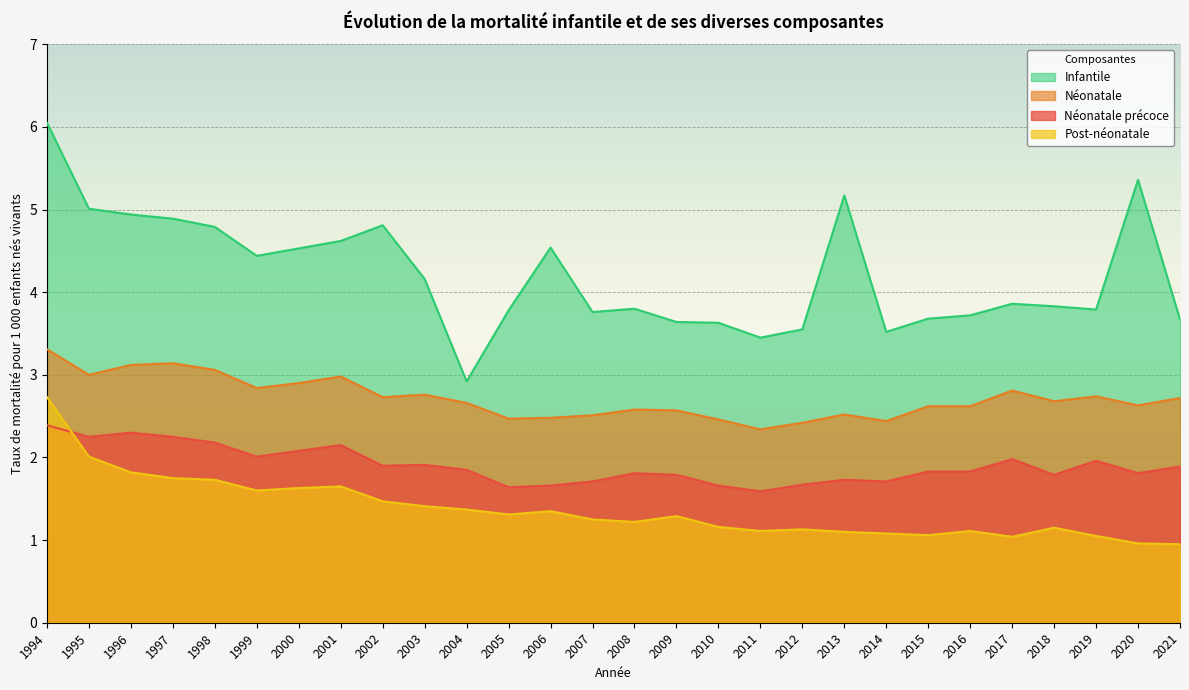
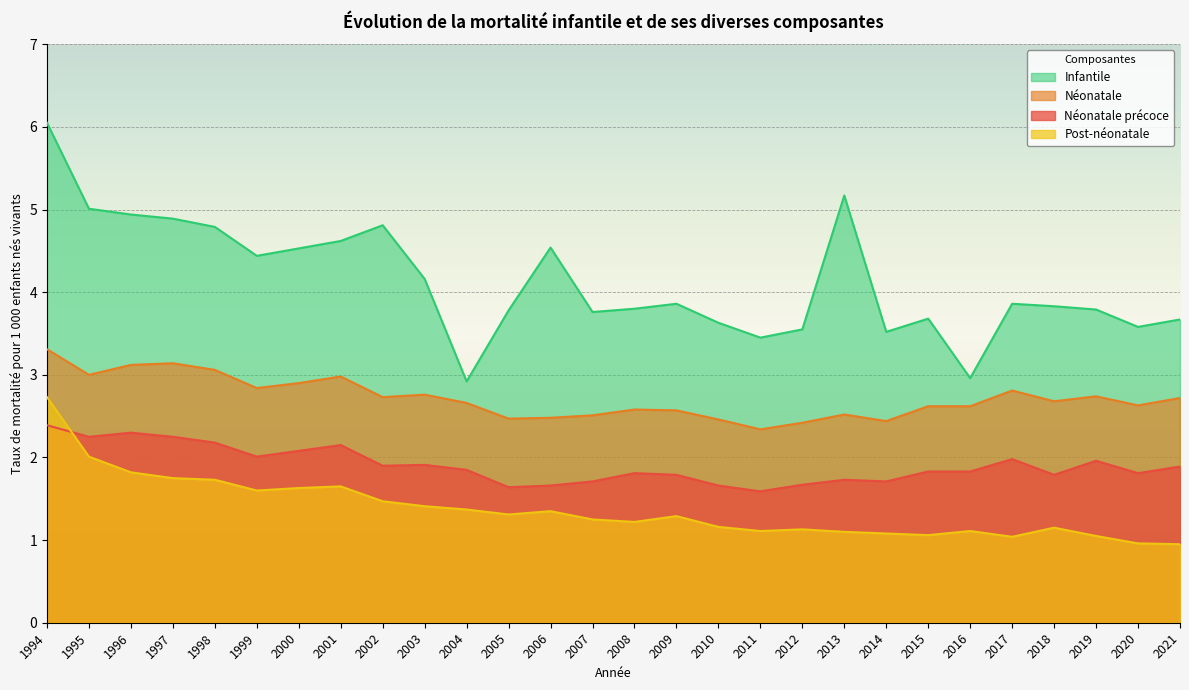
Infantile, 2009: 3.6 -> 3.9
Infantile, 2016: 3.7 -> 3.0
Infantile, 2020: 5.4 -> 3.6
